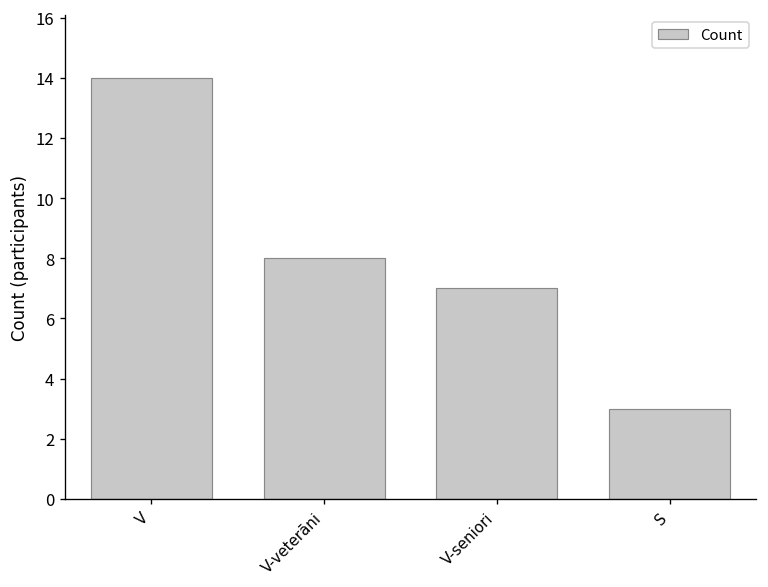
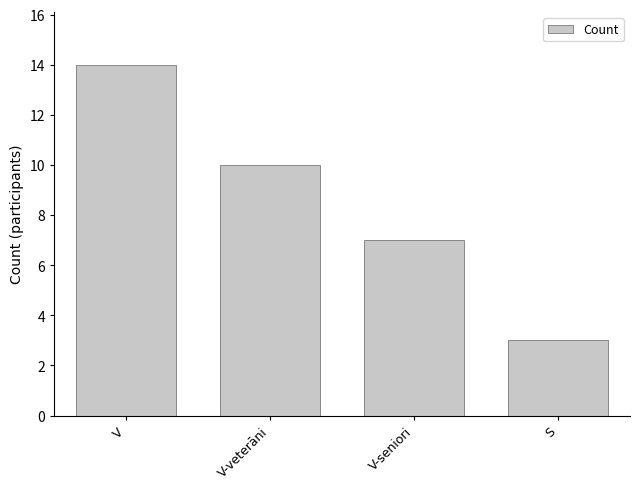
V-veterāni: 8 -> 10
